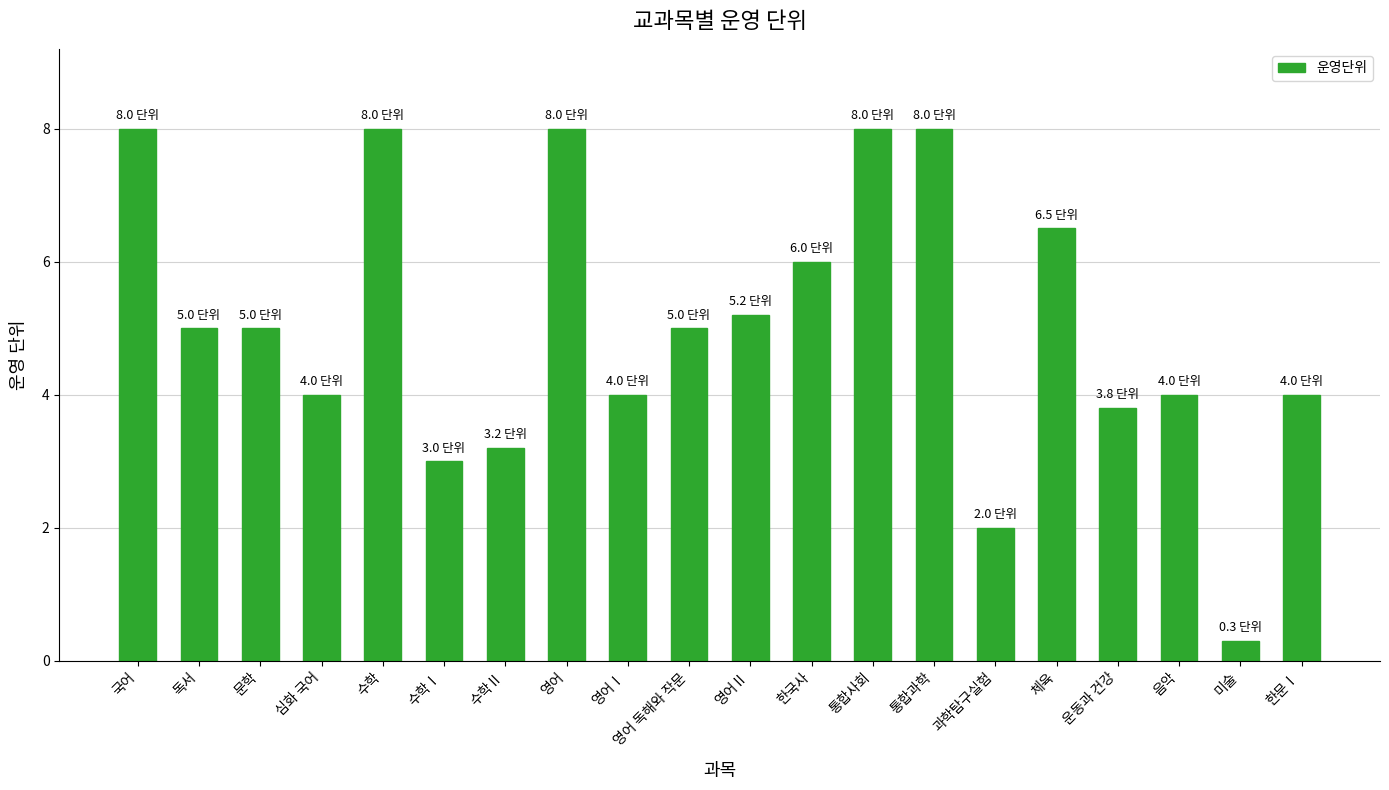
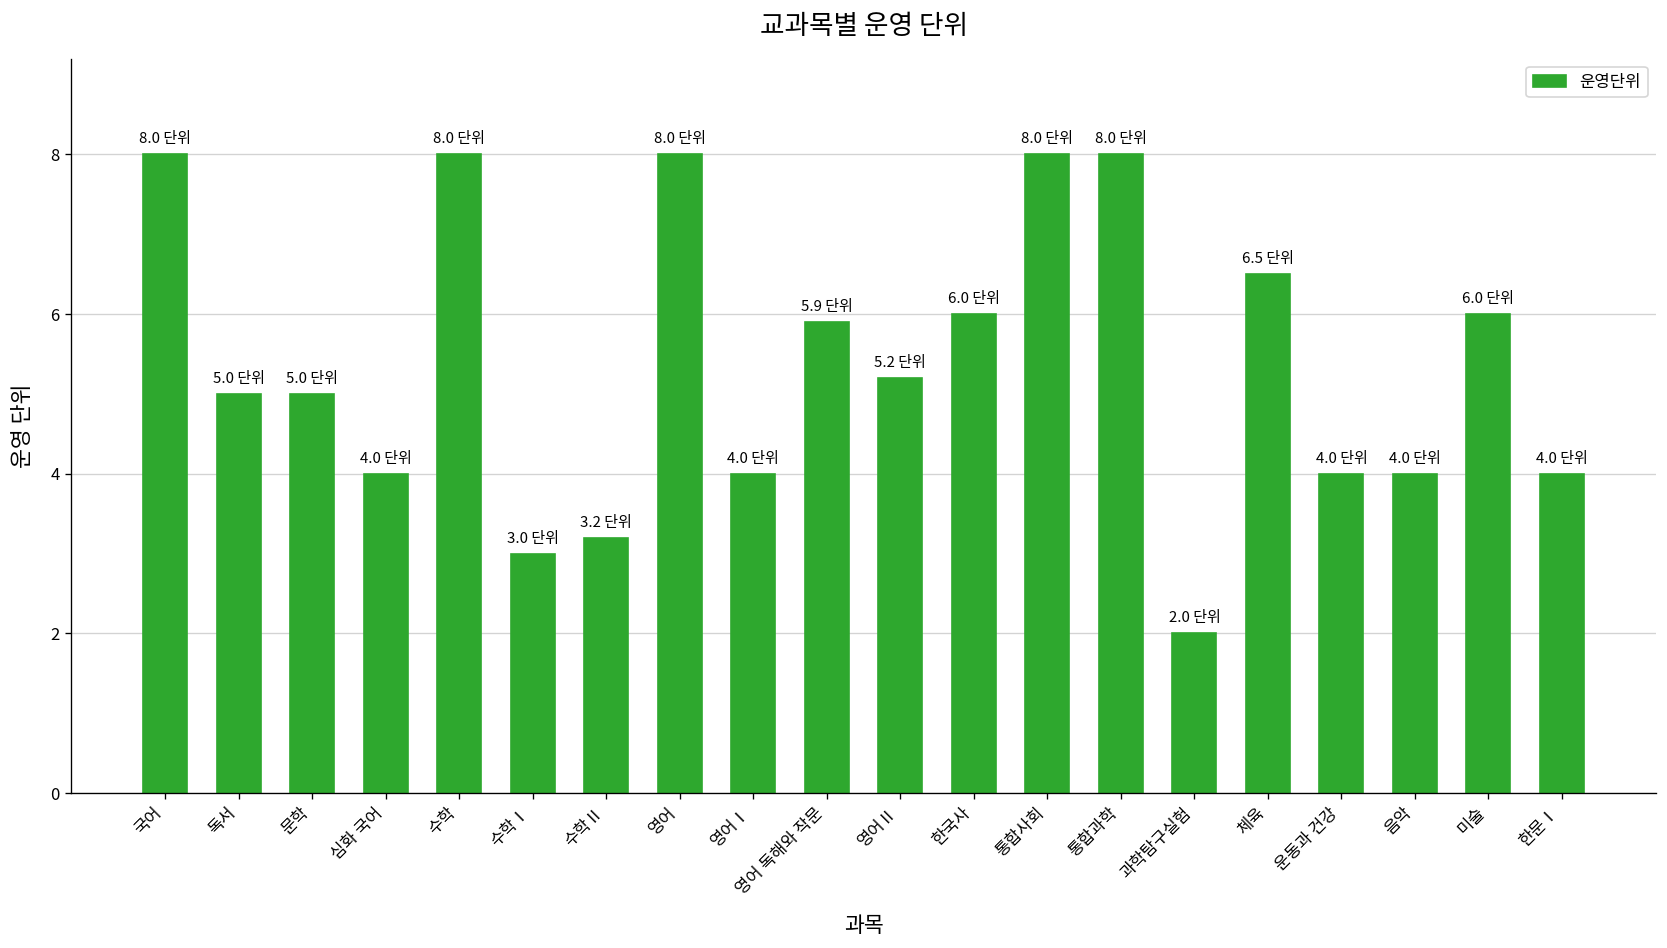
영어 독해와 작문: 5.0 -> 5.9
운동과 건강: 3.8 -> 4.0
미술: 0.3 -> 6.0
